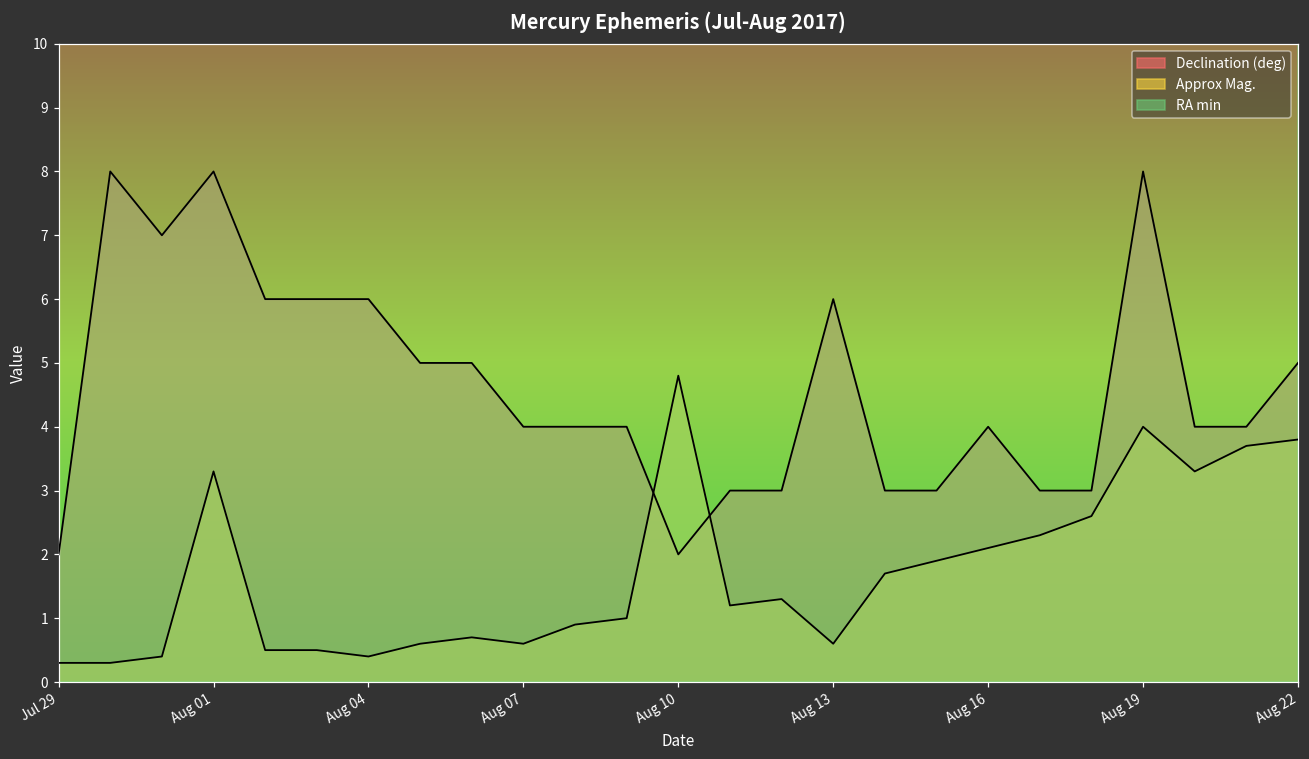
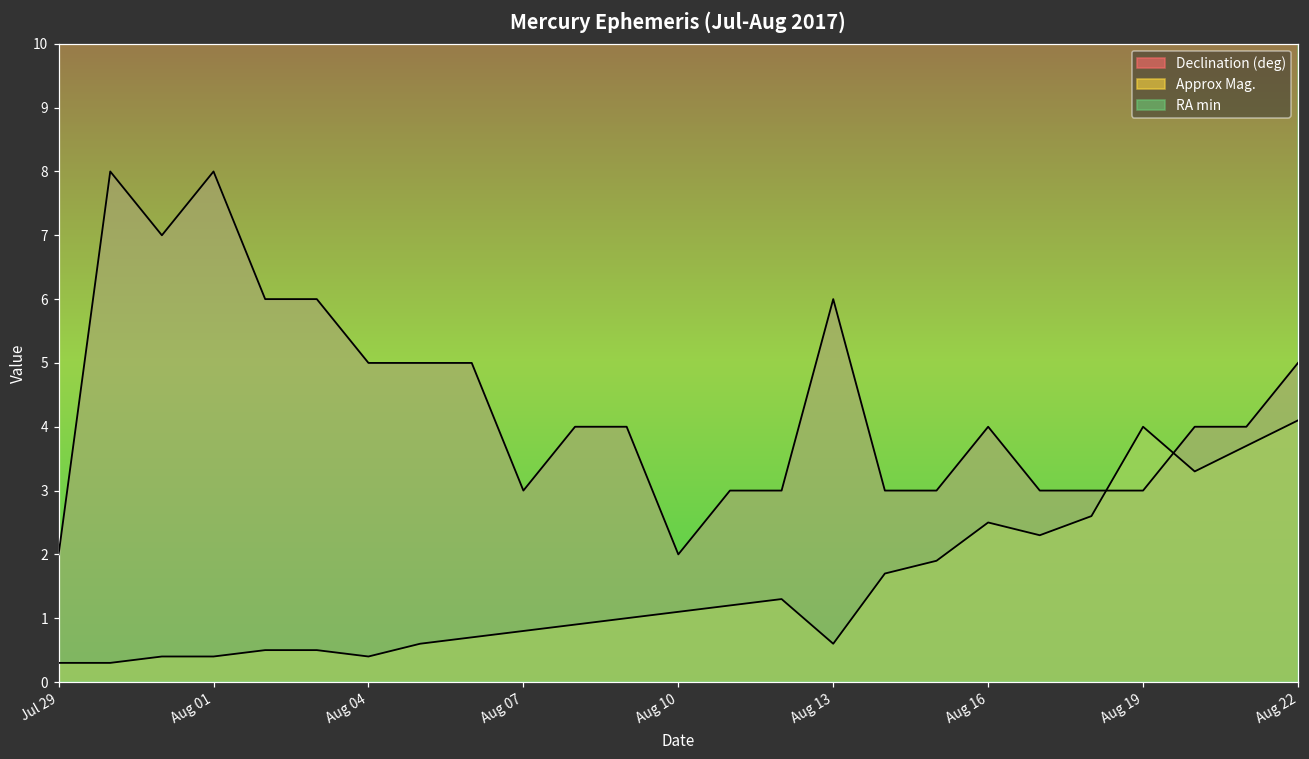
Approx Mag., Aug 01: 3.3 -> 0.4
Declination (deg), Aug 04: 6 -> 5
Declination (deg), Aug 07: 4 -> 3
Approx Mag., Aug 07: 0.6 -> 0.8
Approx Mag., Aug 10: 4.8 -> 1.1
Approx Mag., Aug 16: 2.1 -> 2.5
Declination (deg), Aug 19: 8 -> 3
Approx Mag., Aug 22: 3.8 -> 4.1
